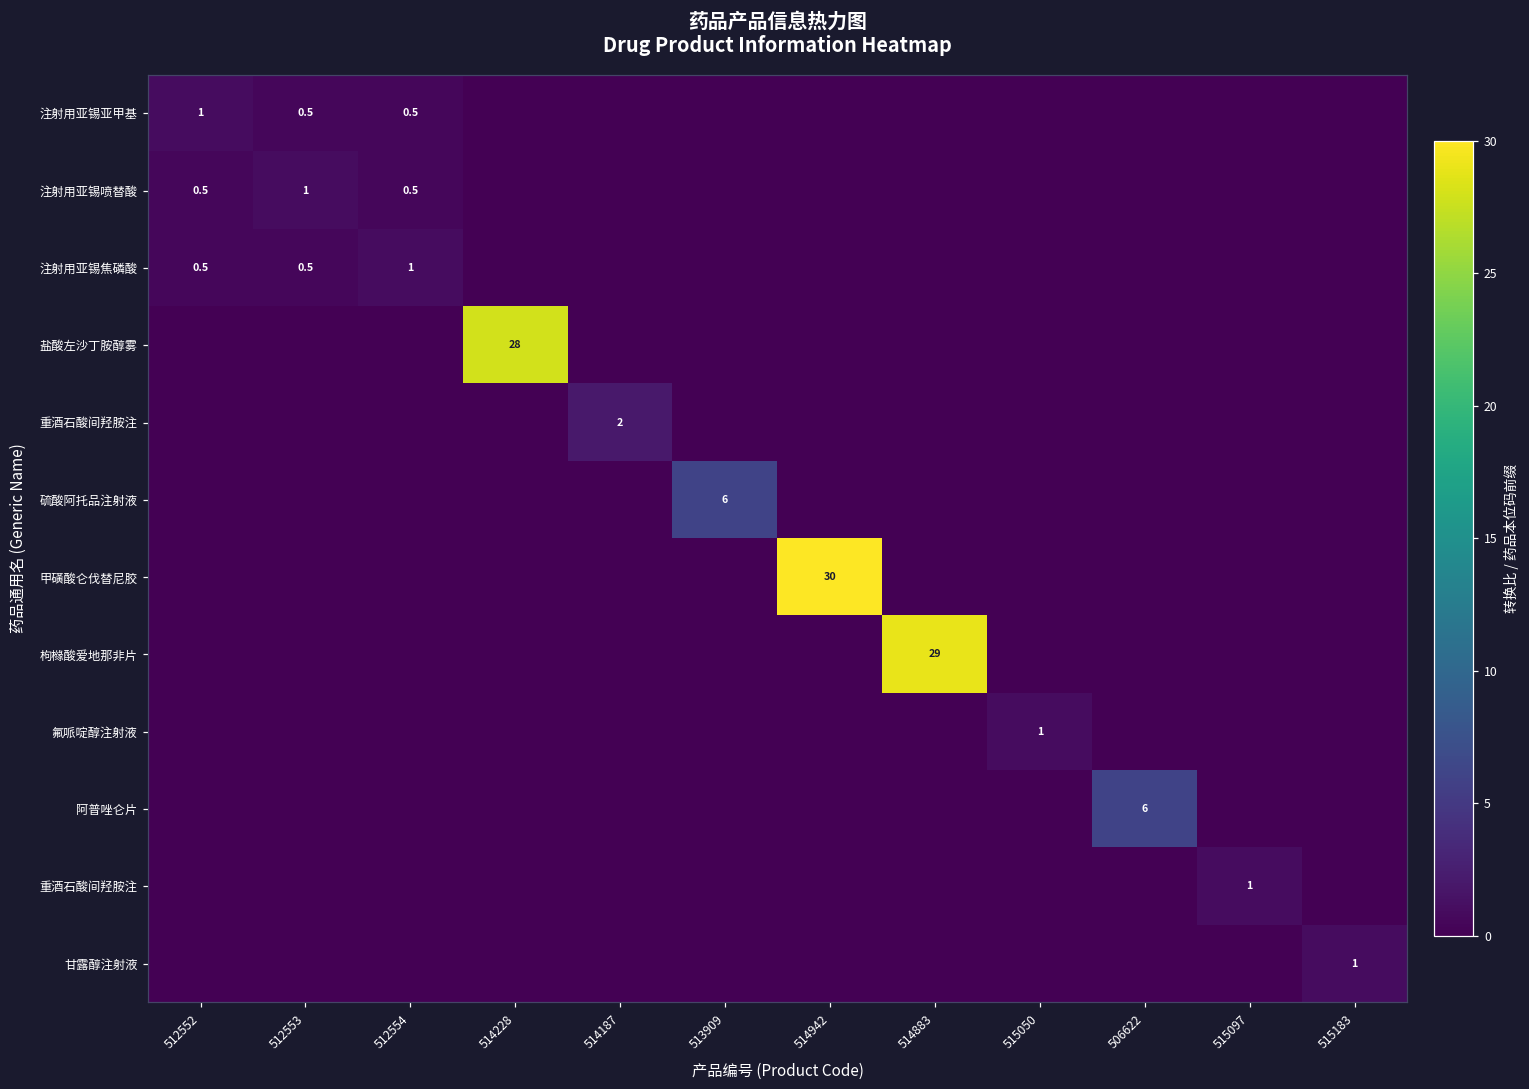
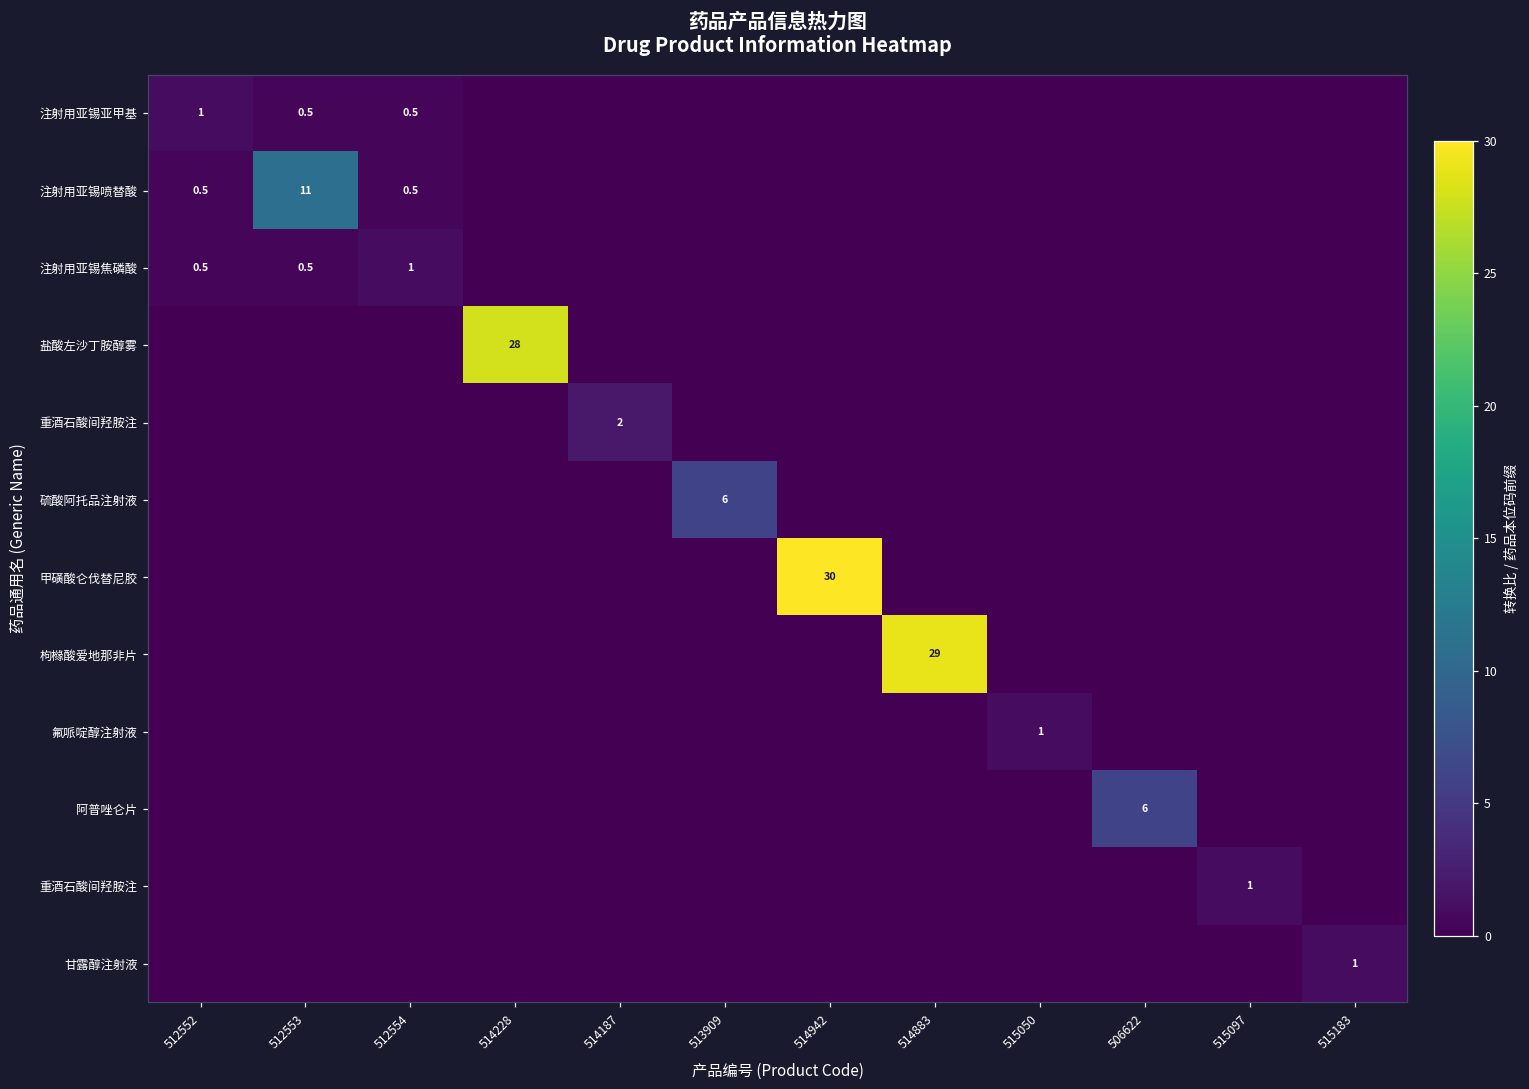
注射用亚锡喷替酸, 512553: 1 -> 11
